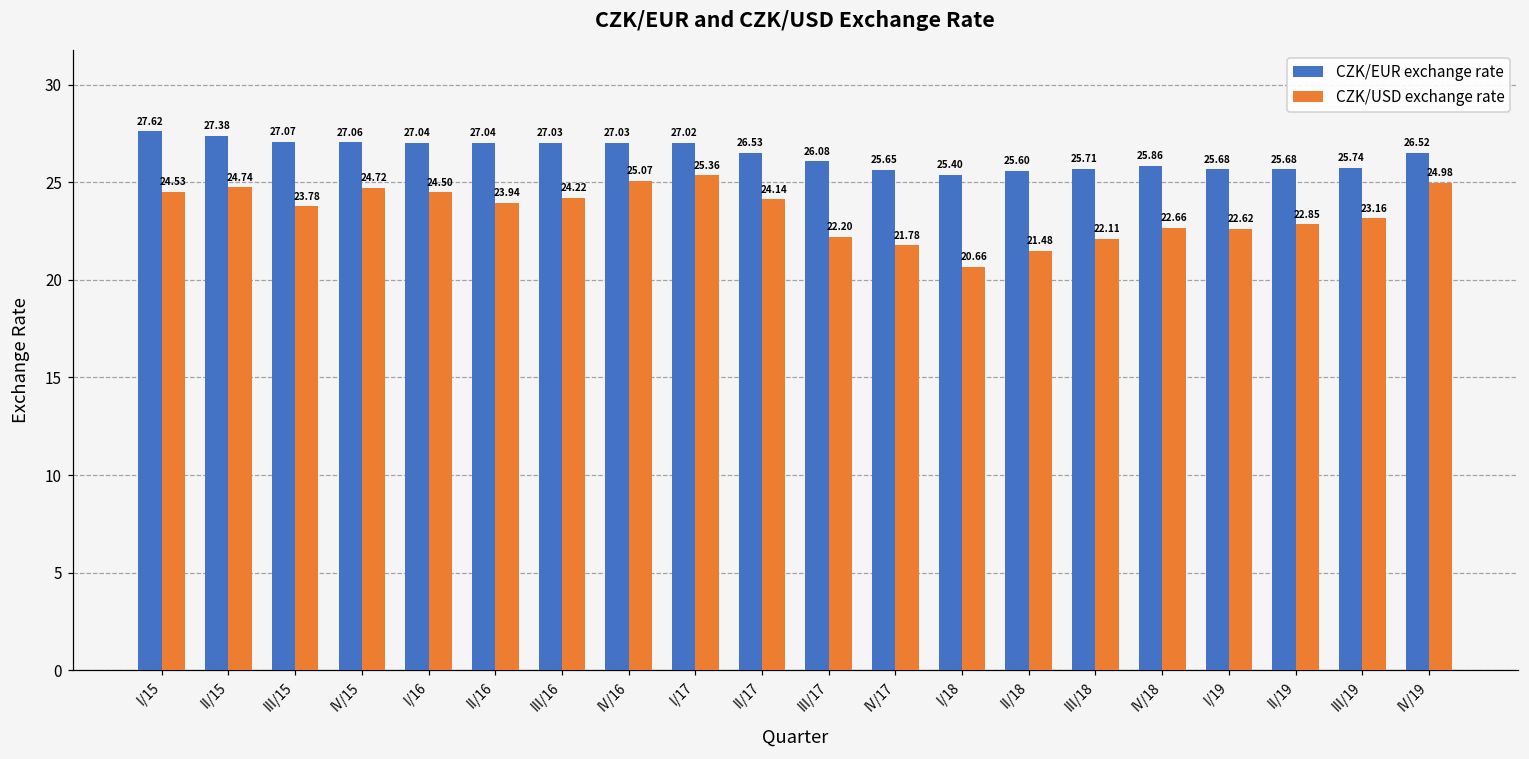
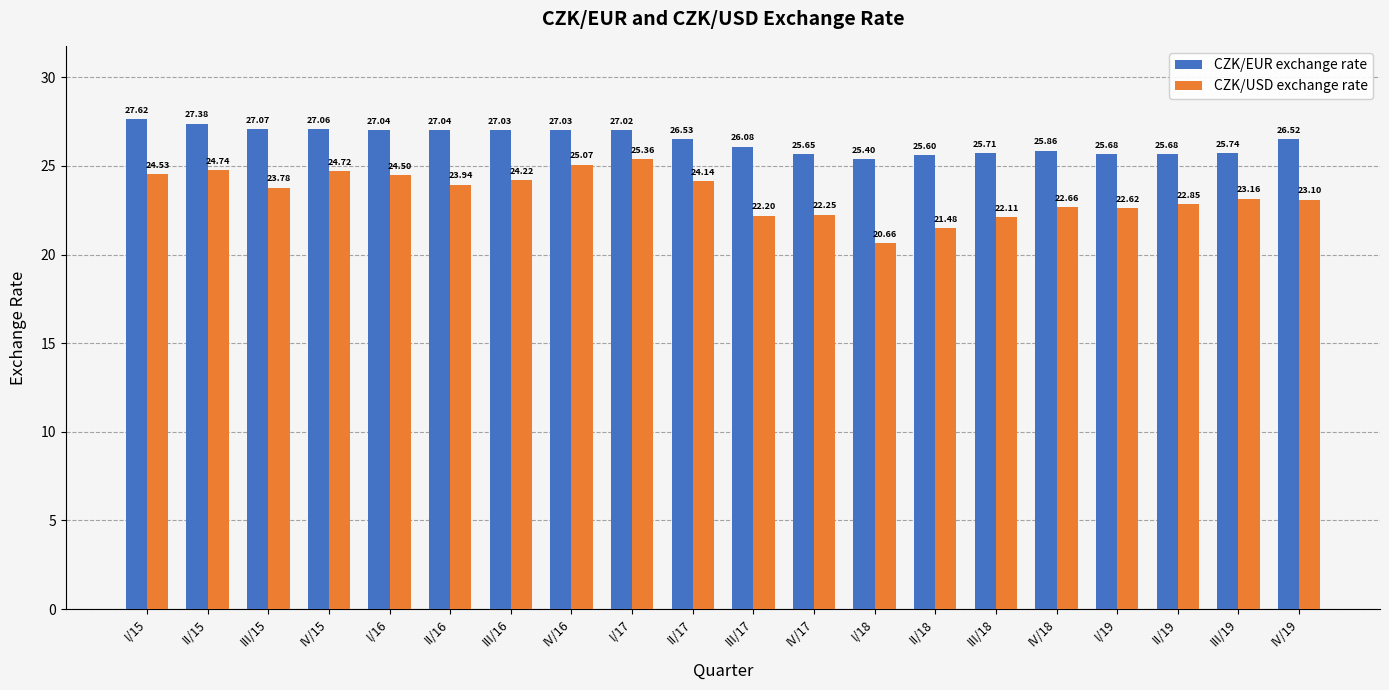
CZK/USD exchange rate, IV/17: 21.78 -> 22.25
CZK/USD exchange rate, IV/19: 24.98 -> 23.10
